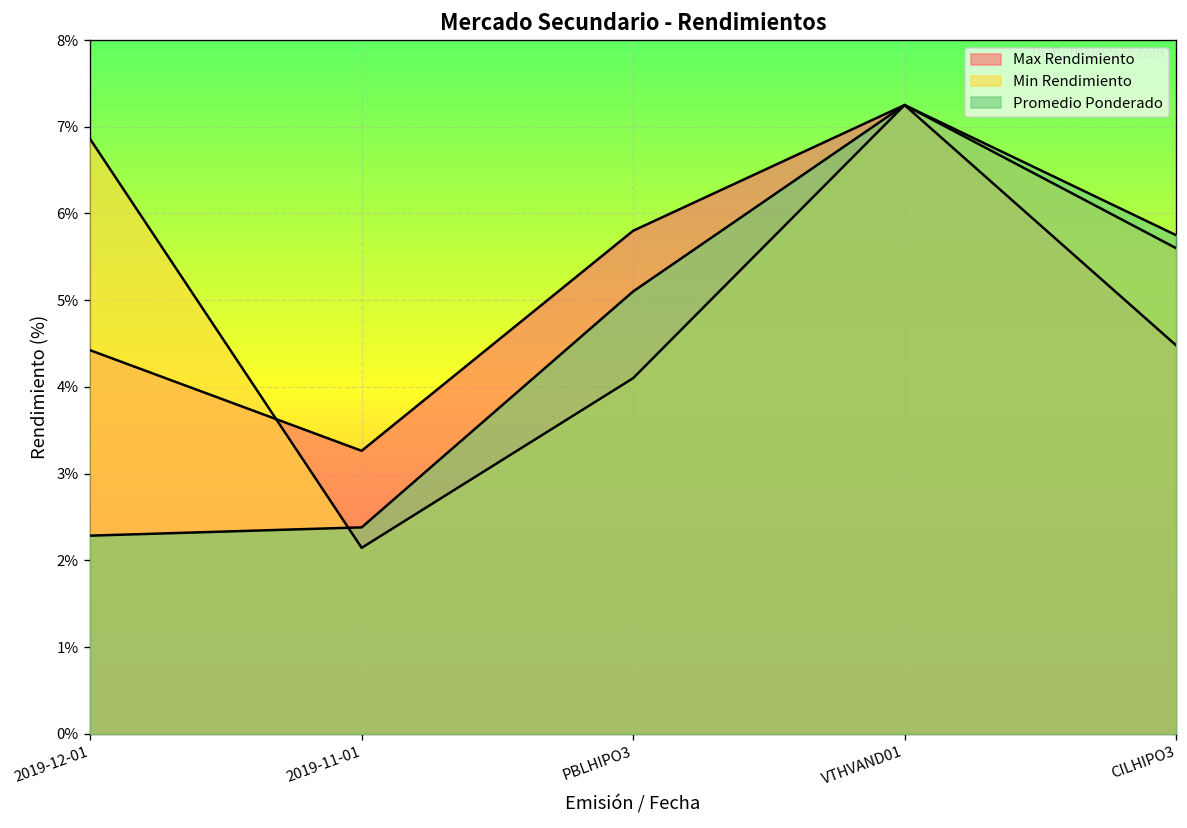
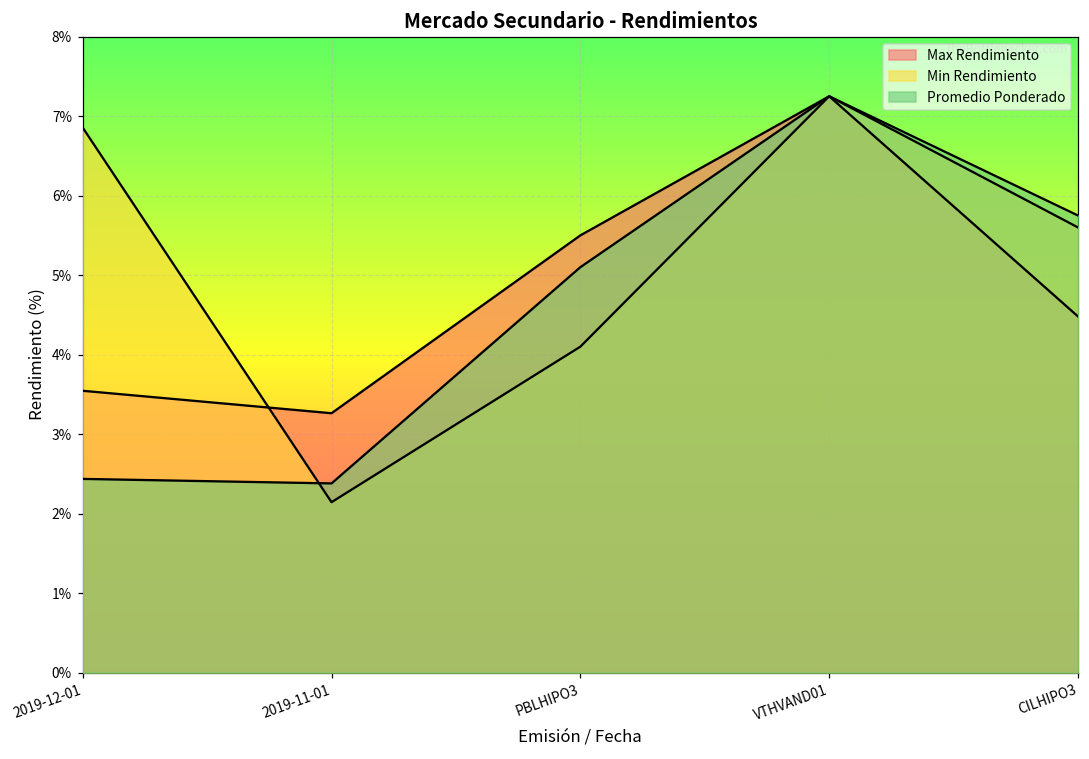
Max Rendimiento, 2019-12-01: 4.4% -> 3.5%
Promedio Ponderado, 2019-12-01: 2.3% -> 2.4%
Max Rendimiento, PBLHIPO3: 5.8% -> 5.5%
